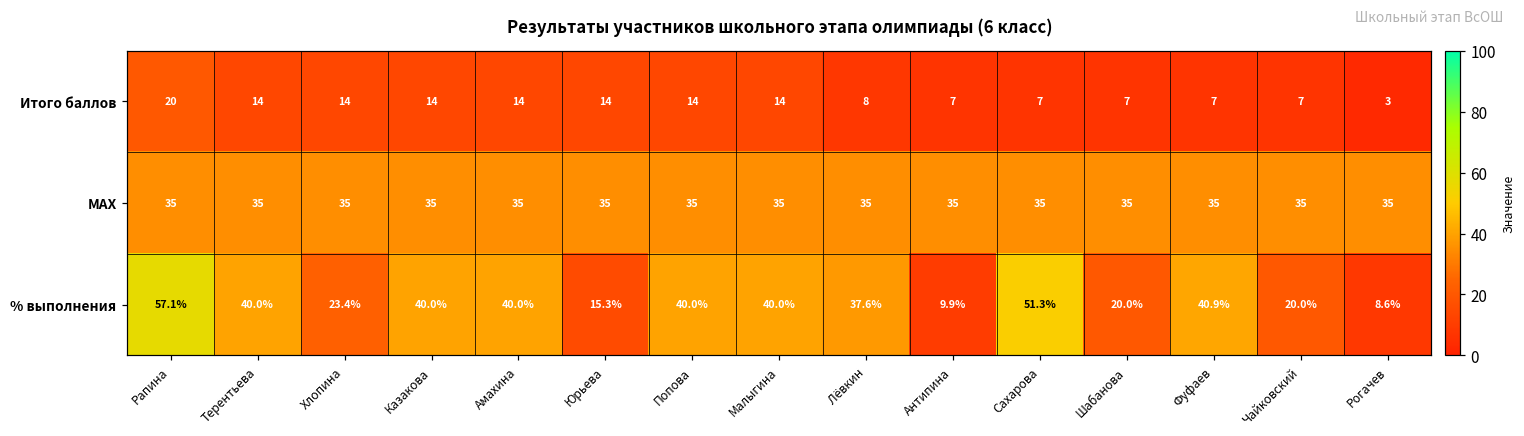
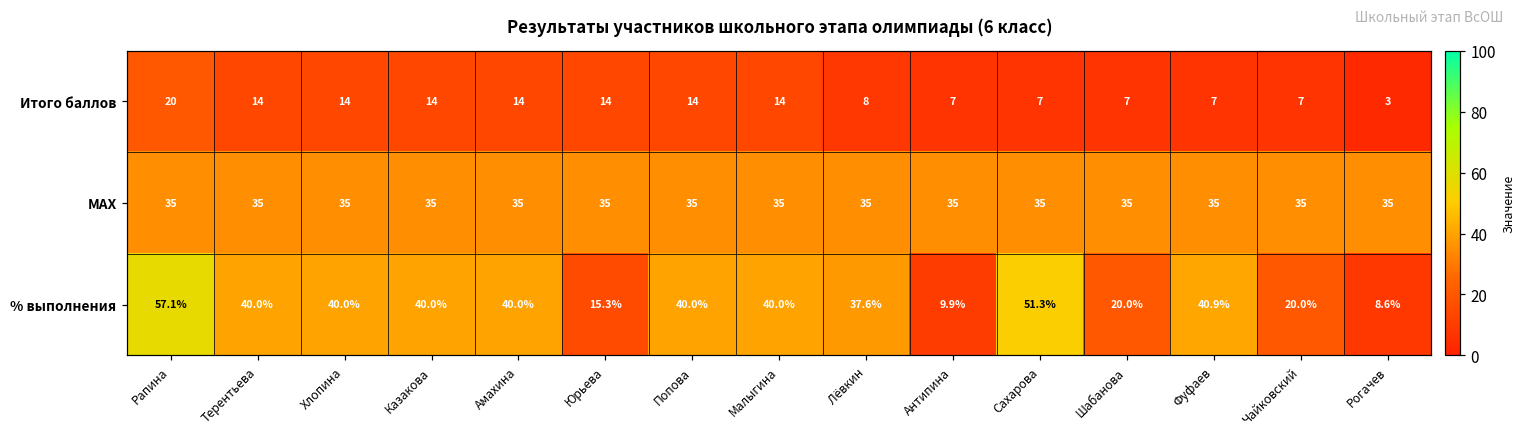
% выполнения, Хлопина: 23.4% -> 40.0%
